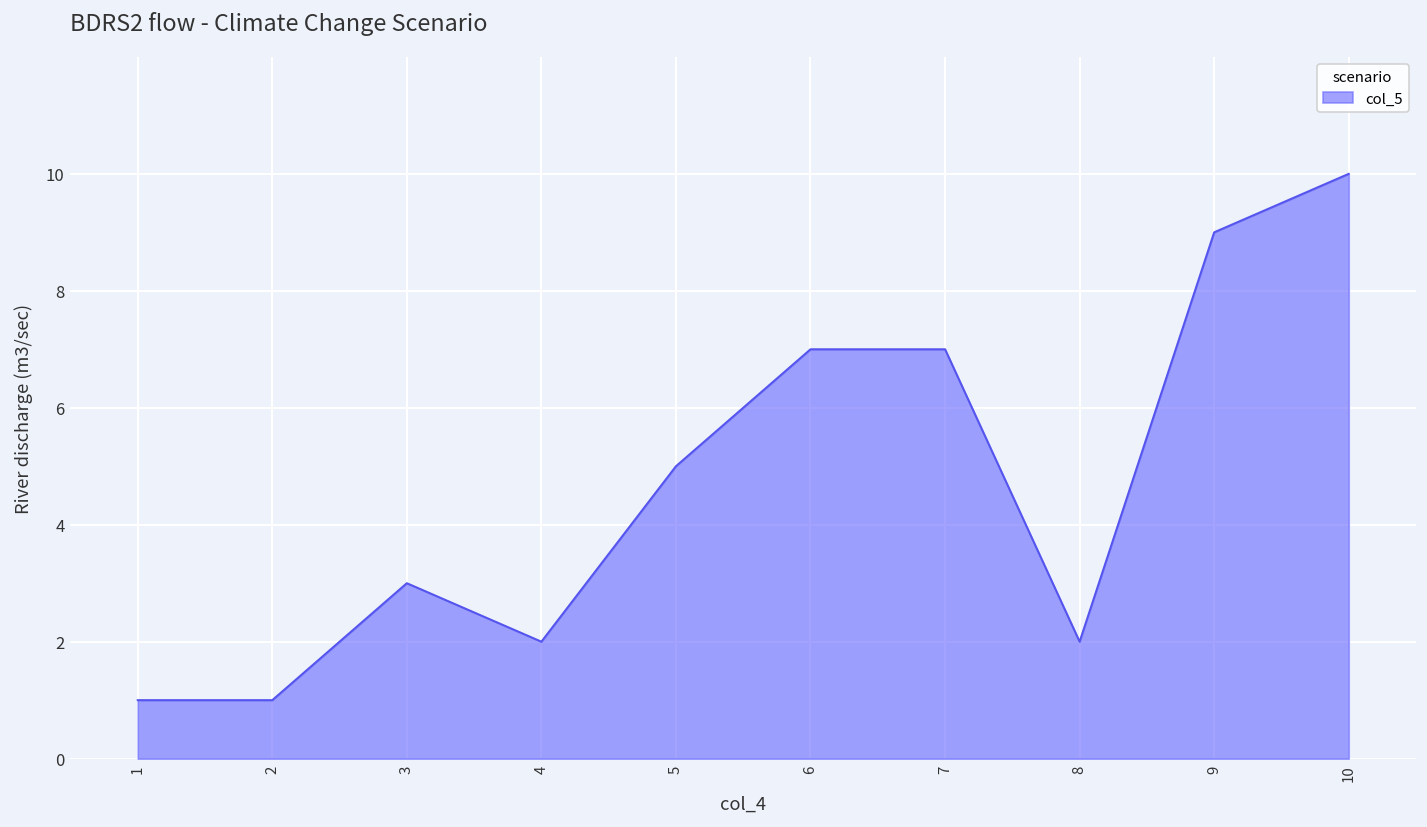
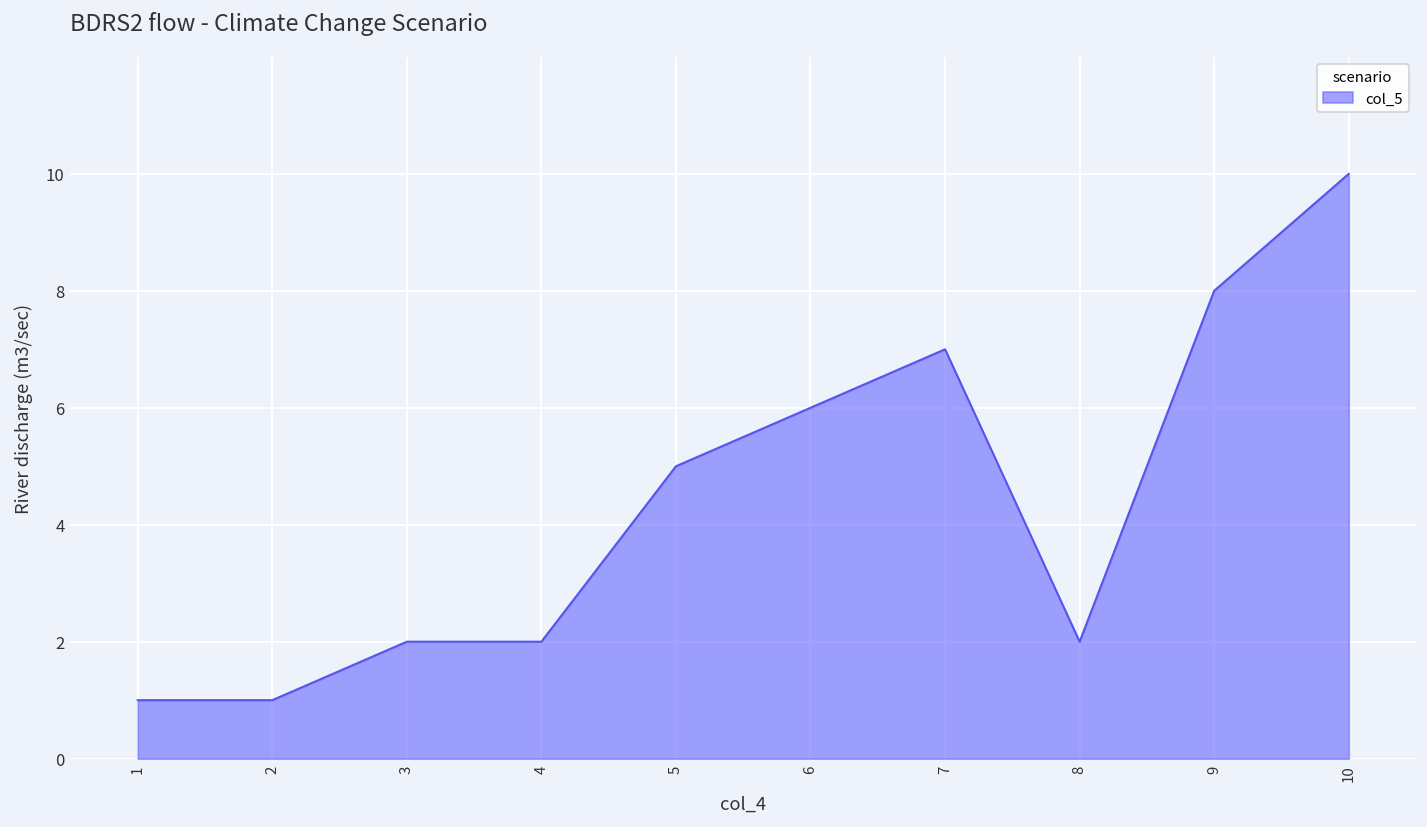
3: 3 -> 2
6: 7 -> 6
9: 9 -> 8
